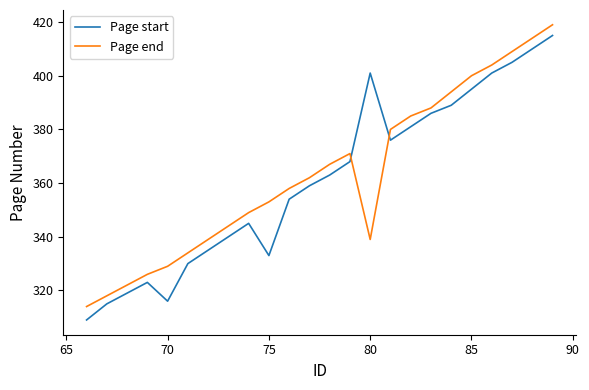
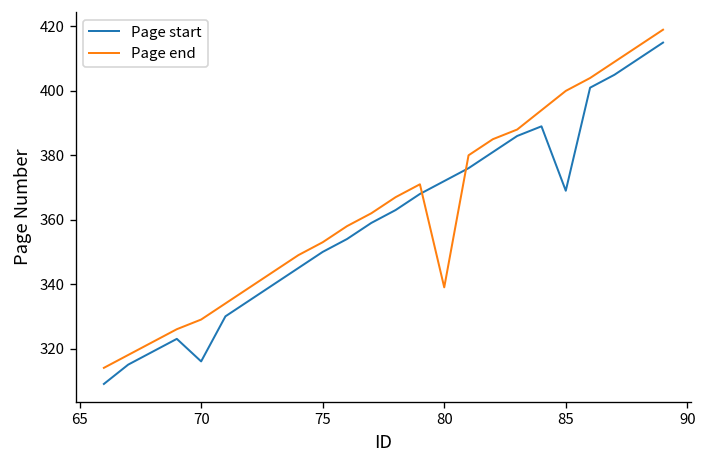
Page start, 75: 333 -> 350
Page start, 80: 401 -> 372
Page start, 85: 395 -> 369
